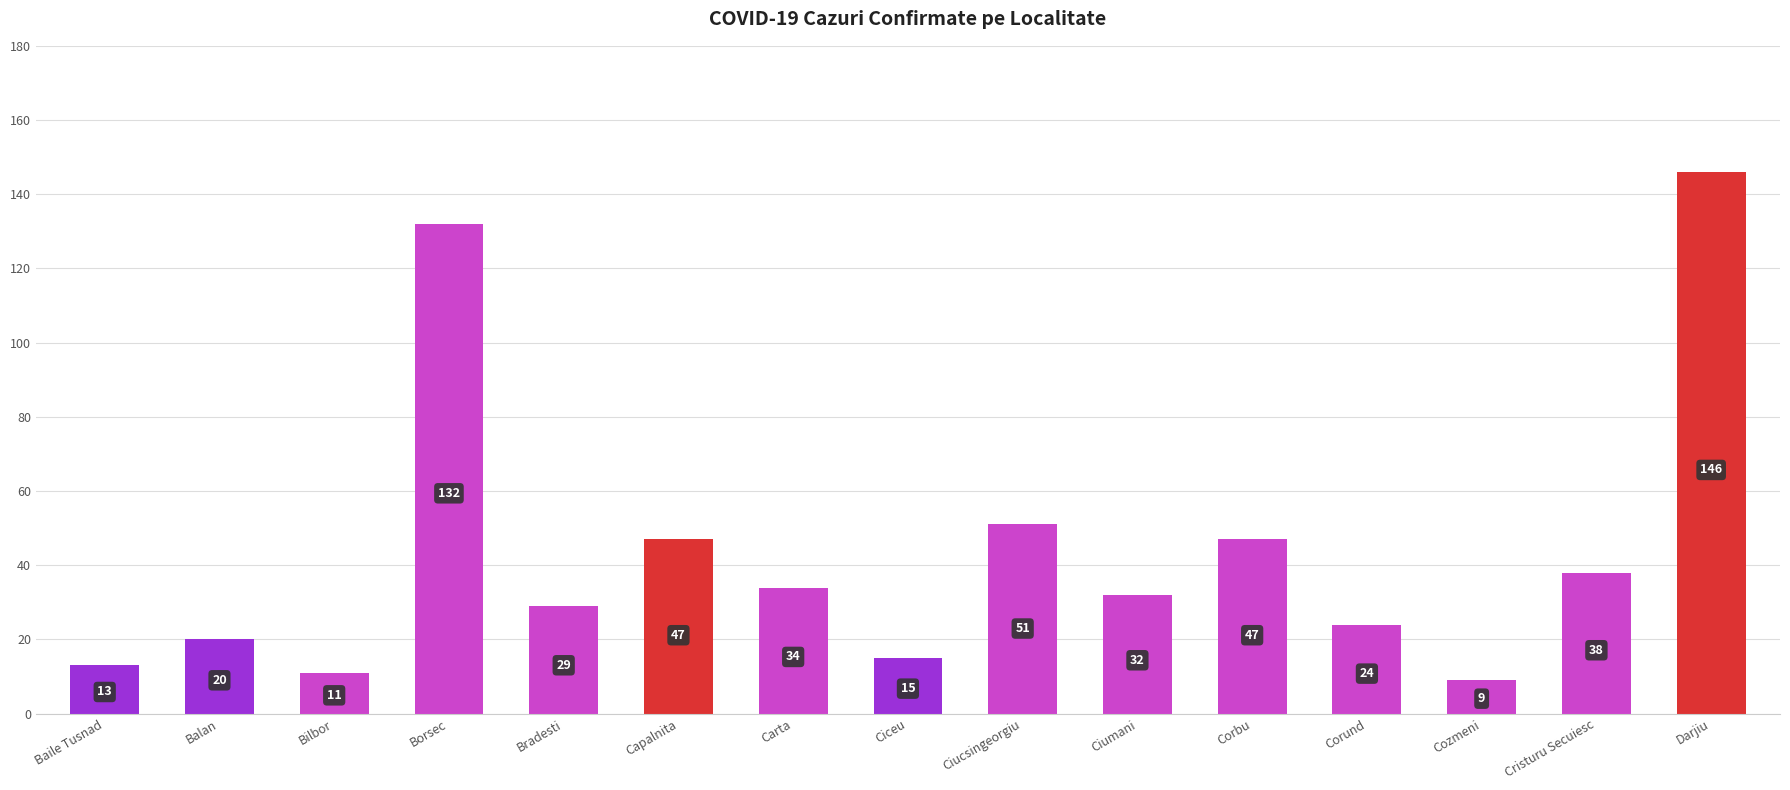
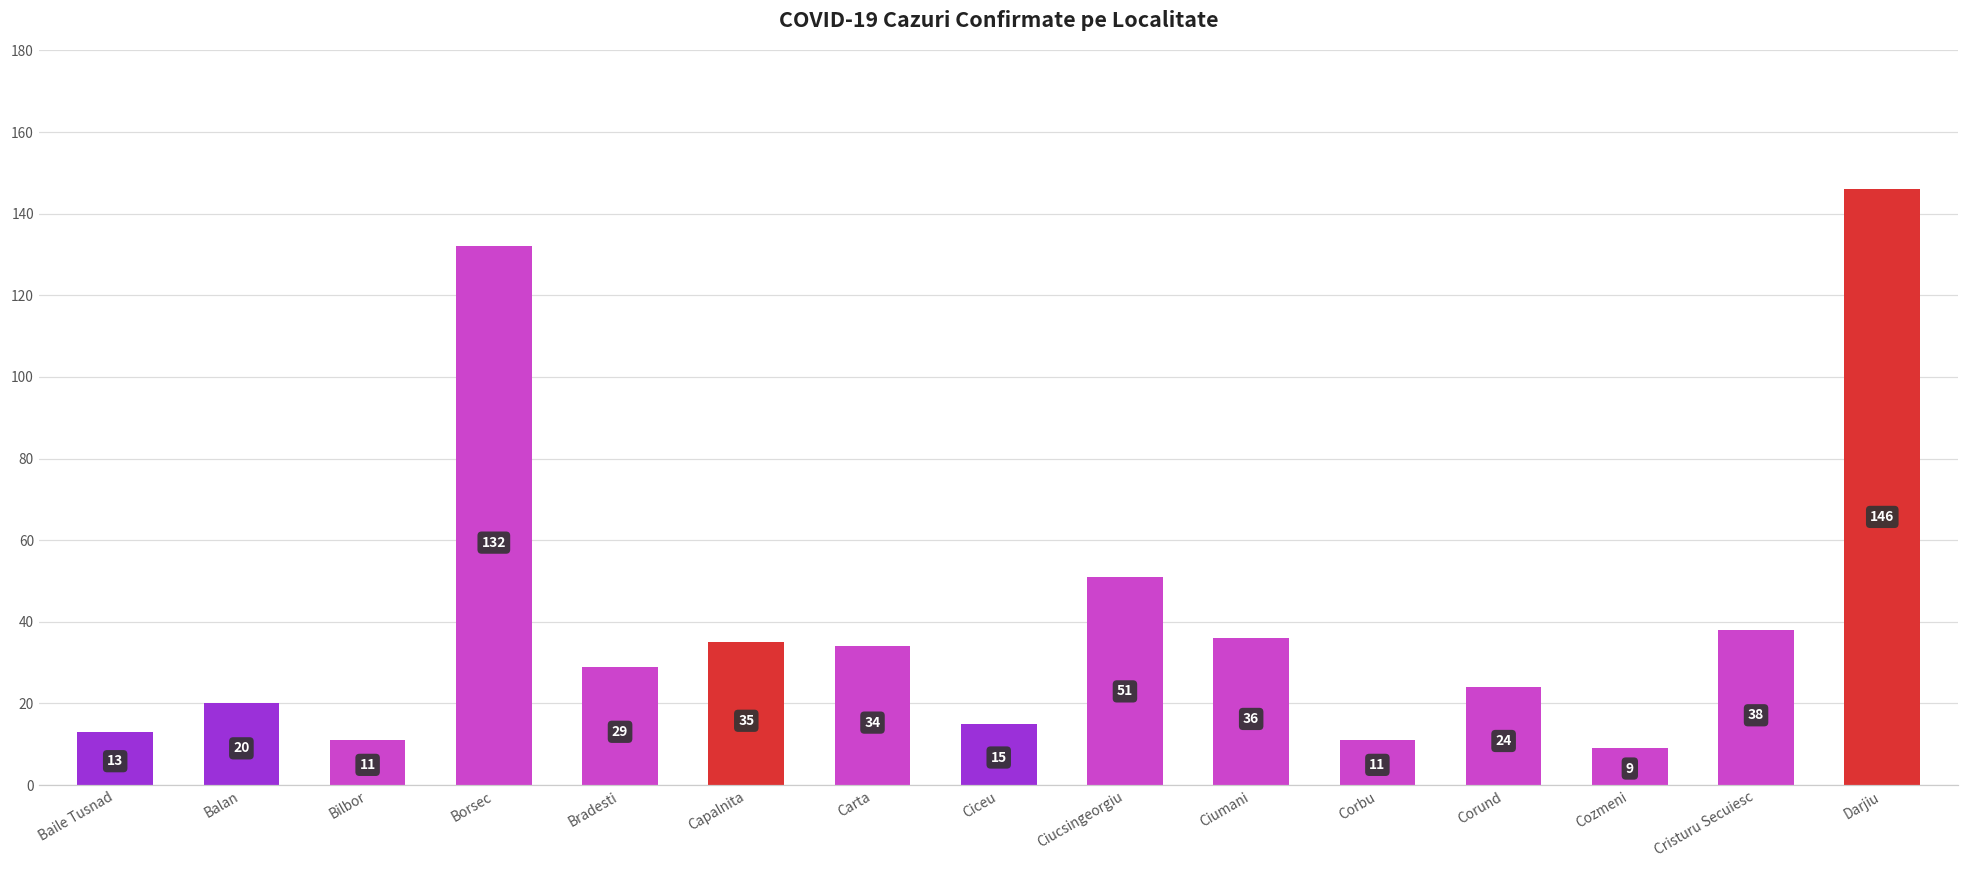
Capalnita: 47 -> 35
Ciumani: 32 -> 36
Corbu: 47 -> 11
